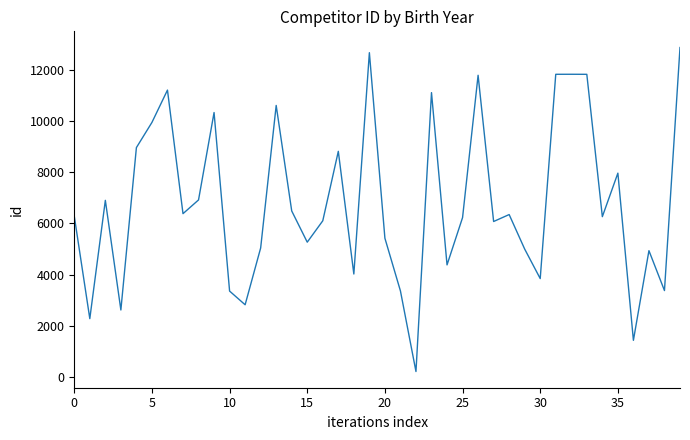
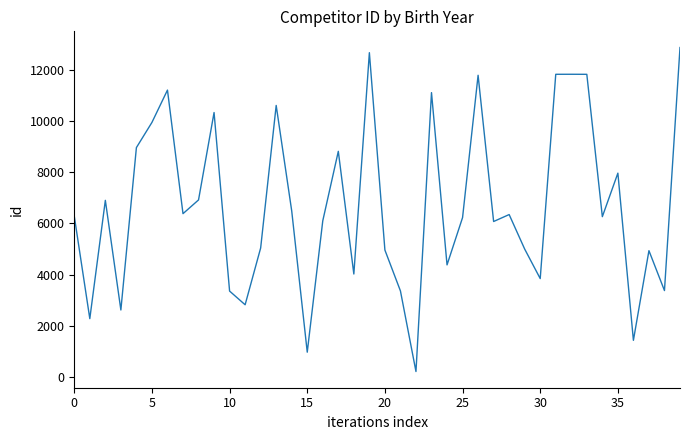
15: 5300 -> 1000
20: 5400 -> 5000
